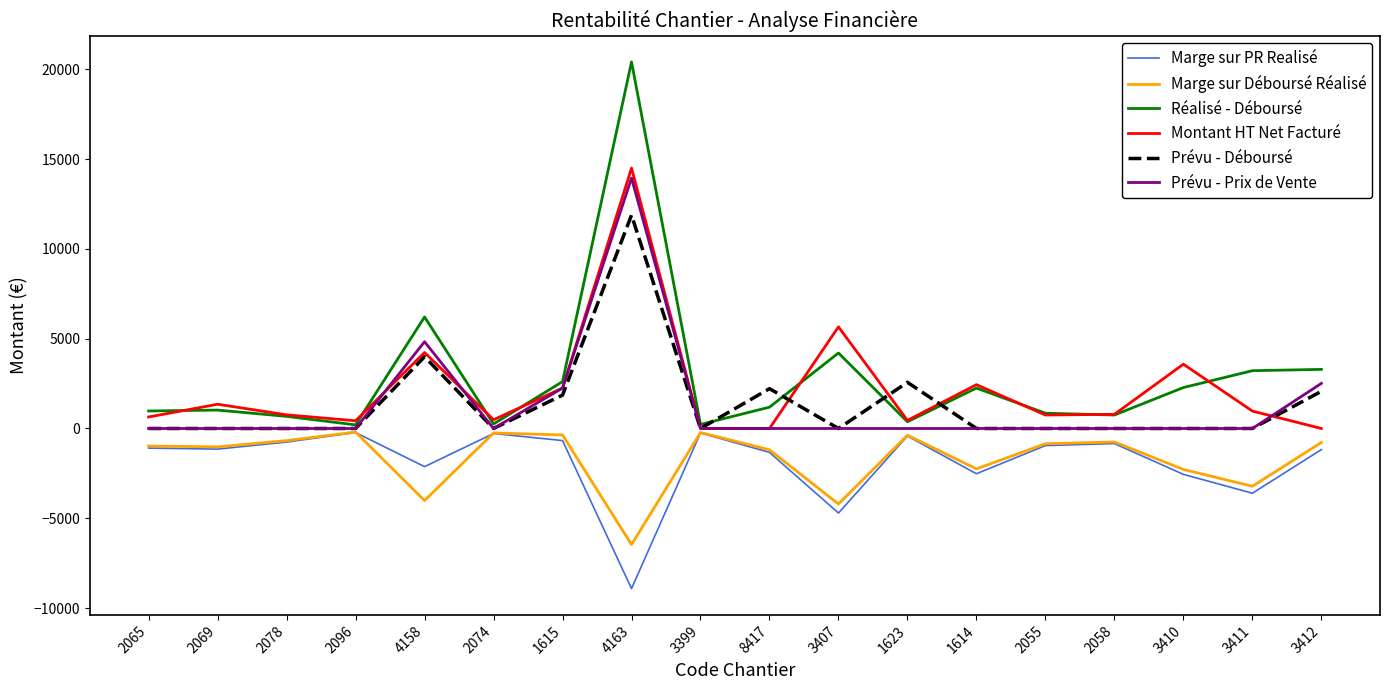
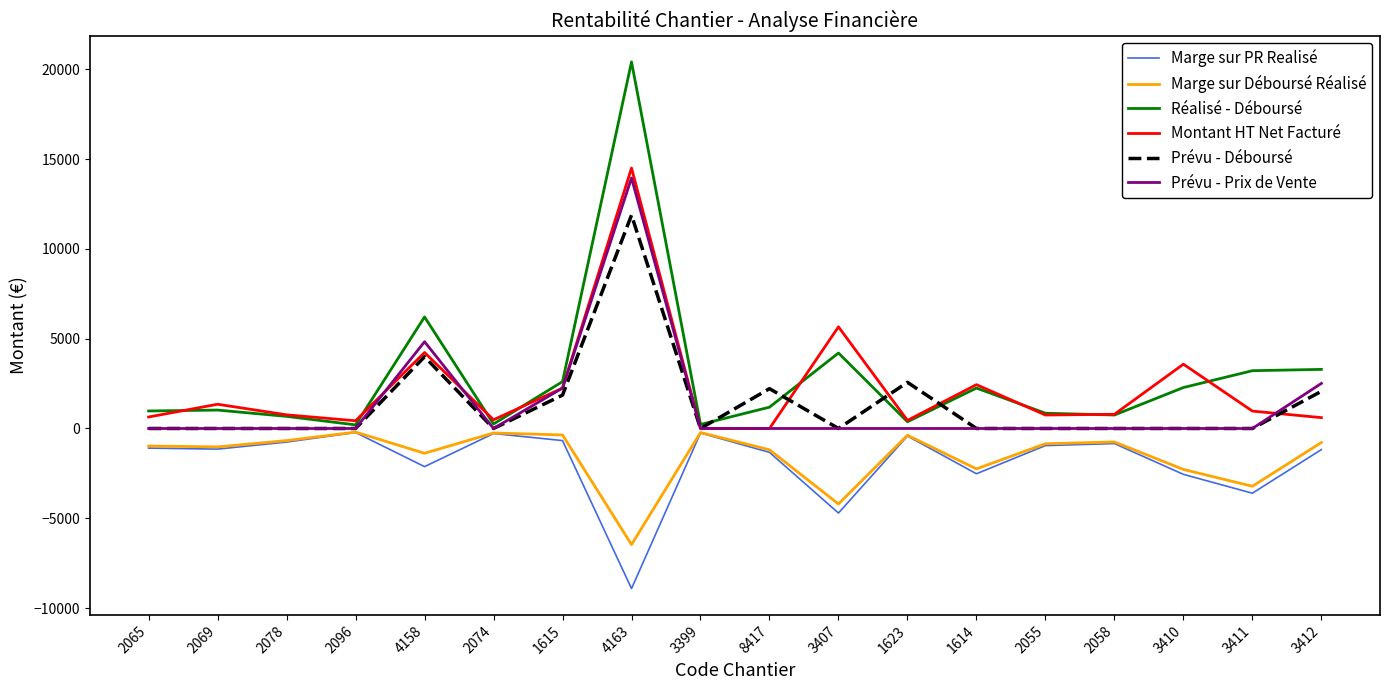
Marge sur Déboursé Réalisé, 4158: -4000 -> -1400
Montant HT Net Facturé, 3412: 0 -> 600
